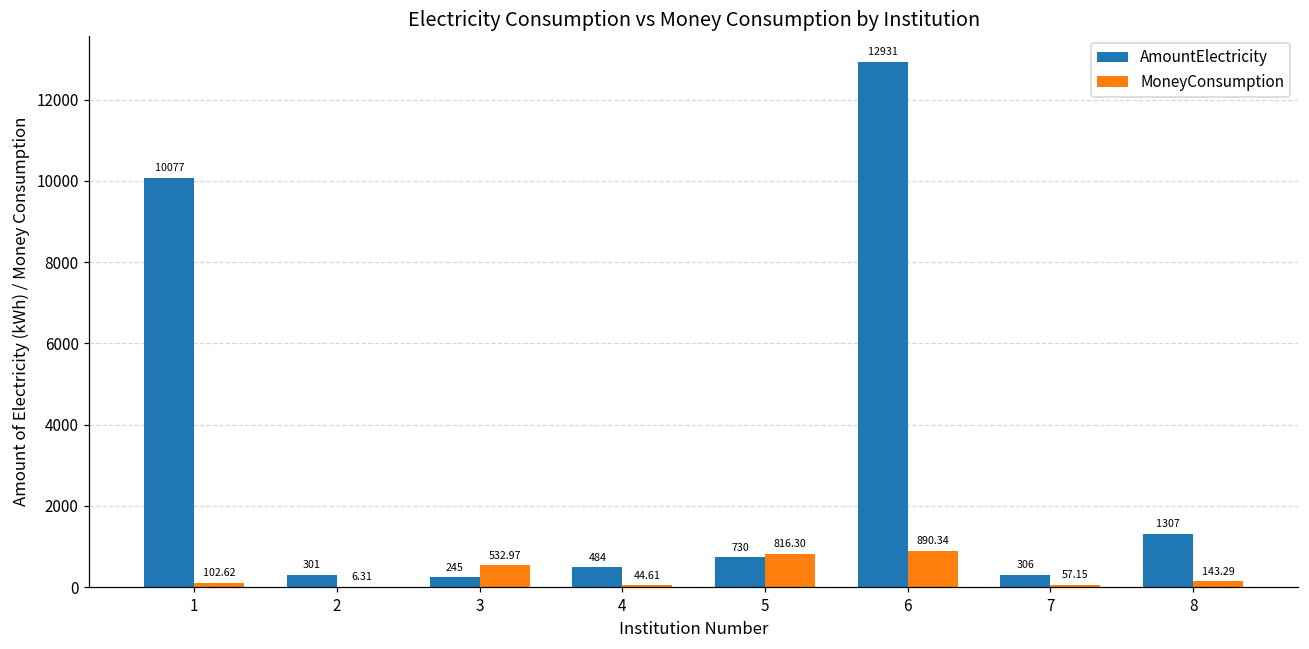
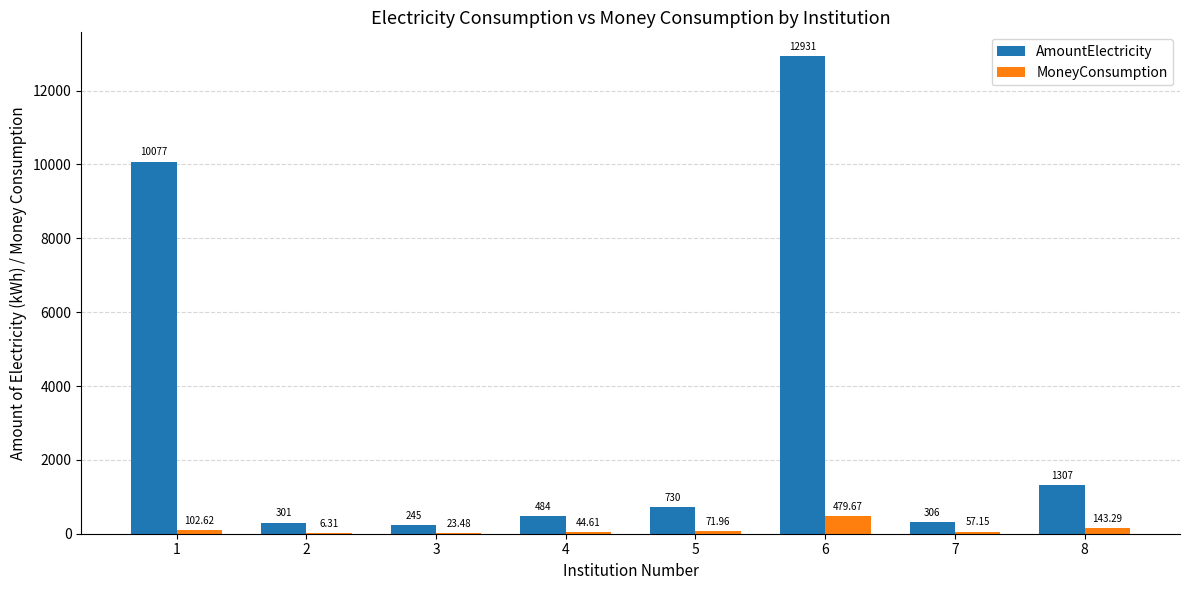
MoneyConsumption, 3: 532.97 -> 23.48
MoneyConsumption, 5: 816.30 -> 71.96
MoneyConsumption, 6: 890.34 -> 479.67
